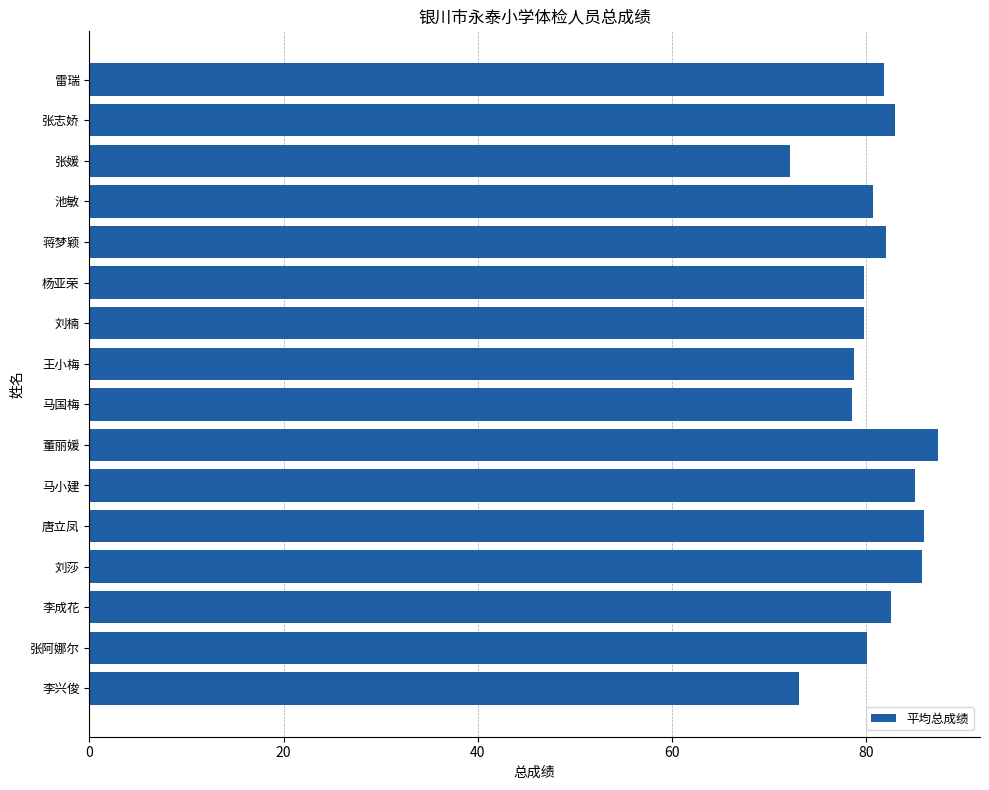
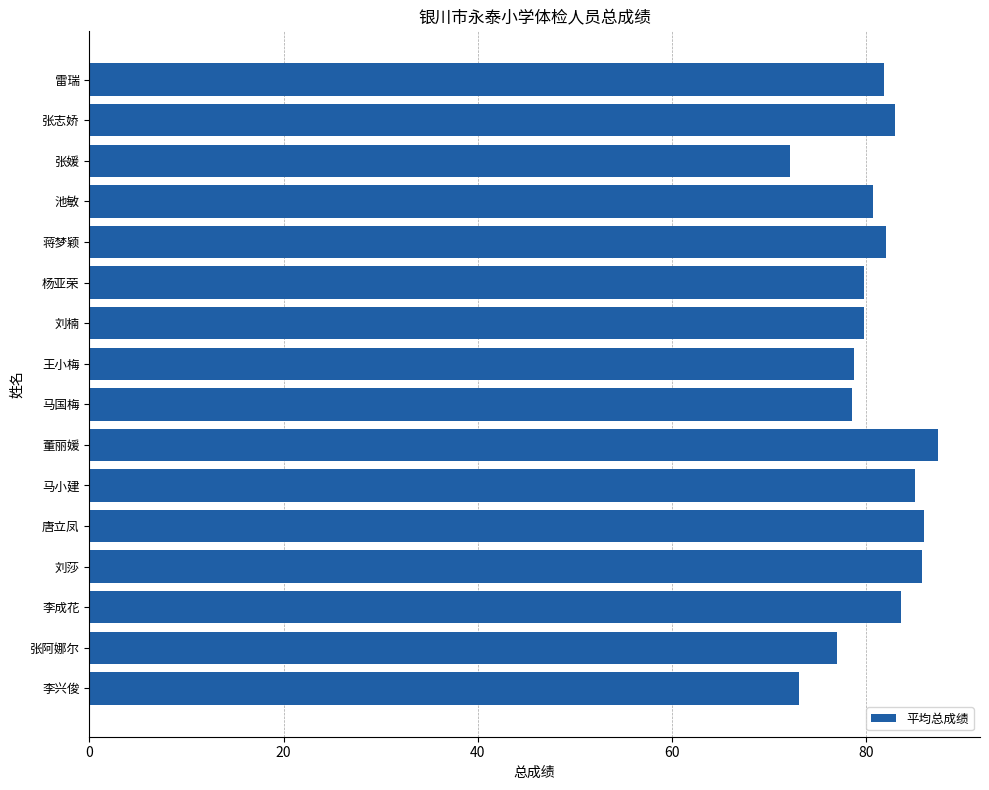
李成花: 83 -> 84
张阿娜尔: 80 -> 77
